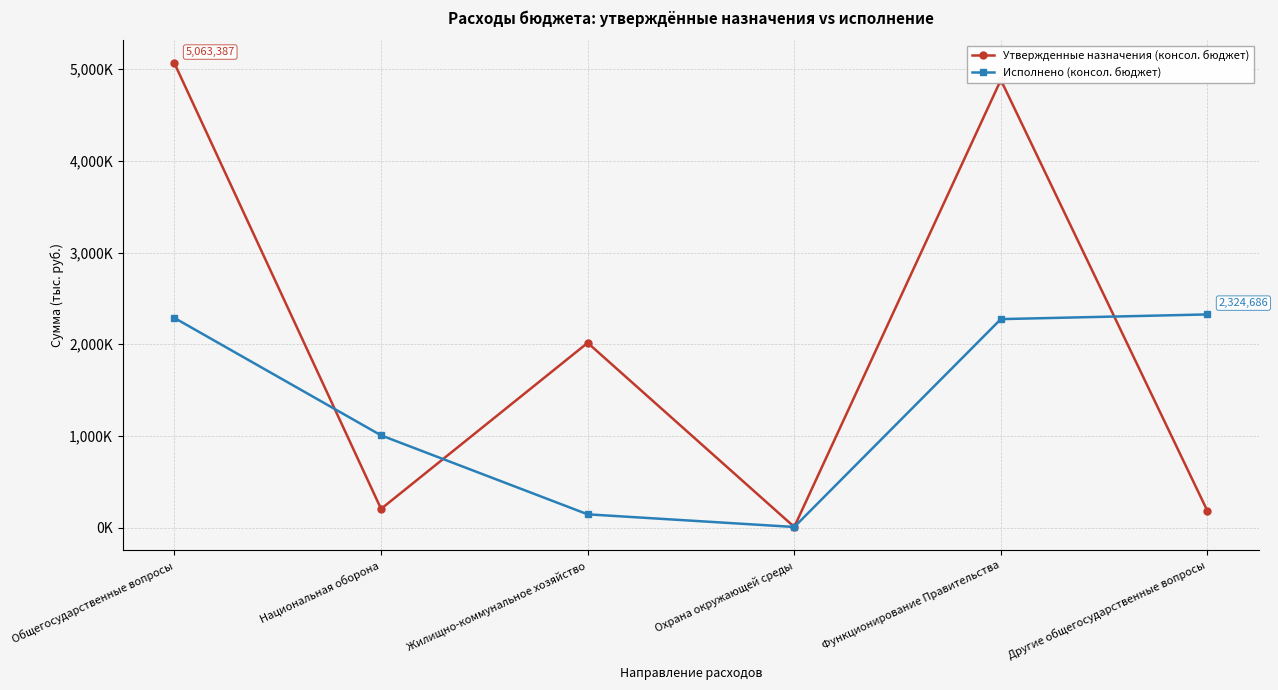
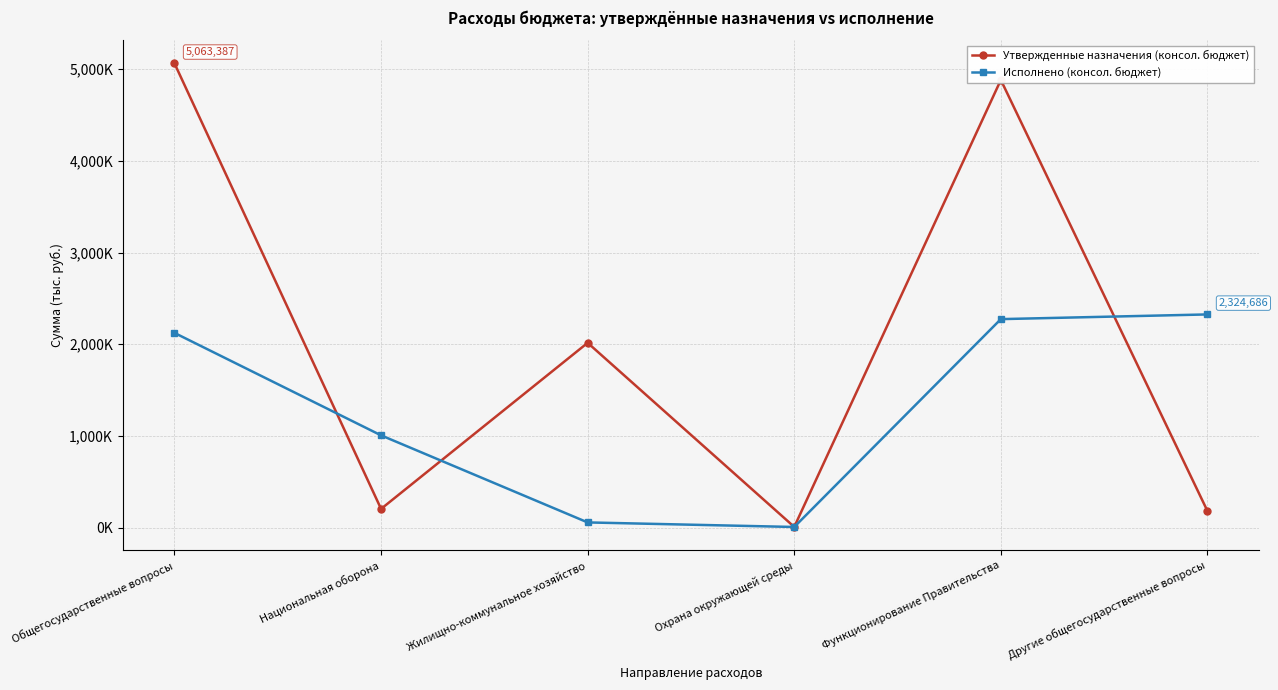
Исполнено (консол. бюджет), Общегосударственные вопросы: 2,300,000 -> 2,100,000
Исполнено (консол. бюджет), Жилищно-коммунальное хозяйство: 140,000 -> 60,000
